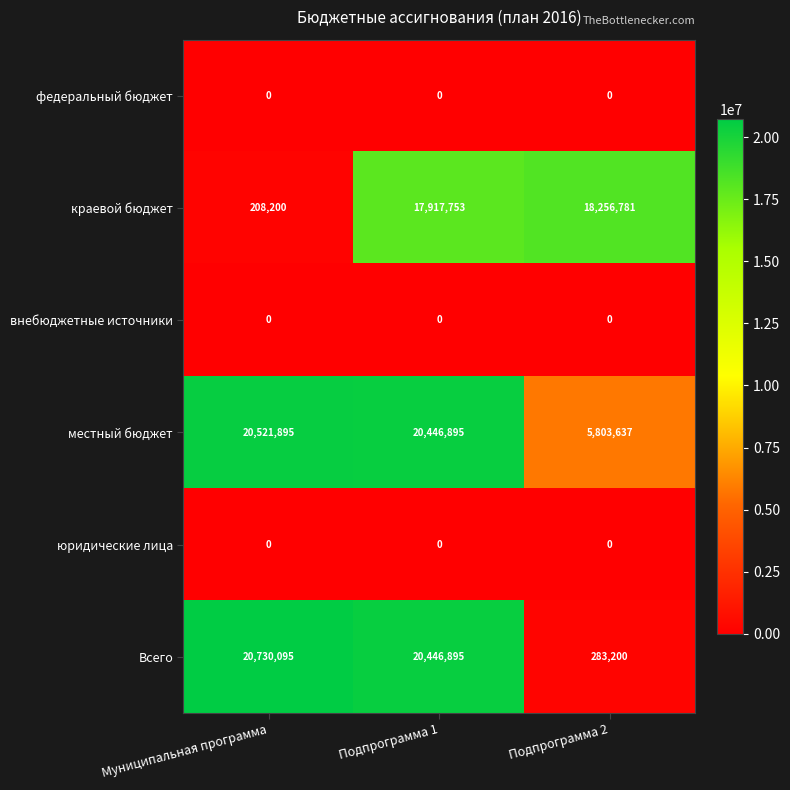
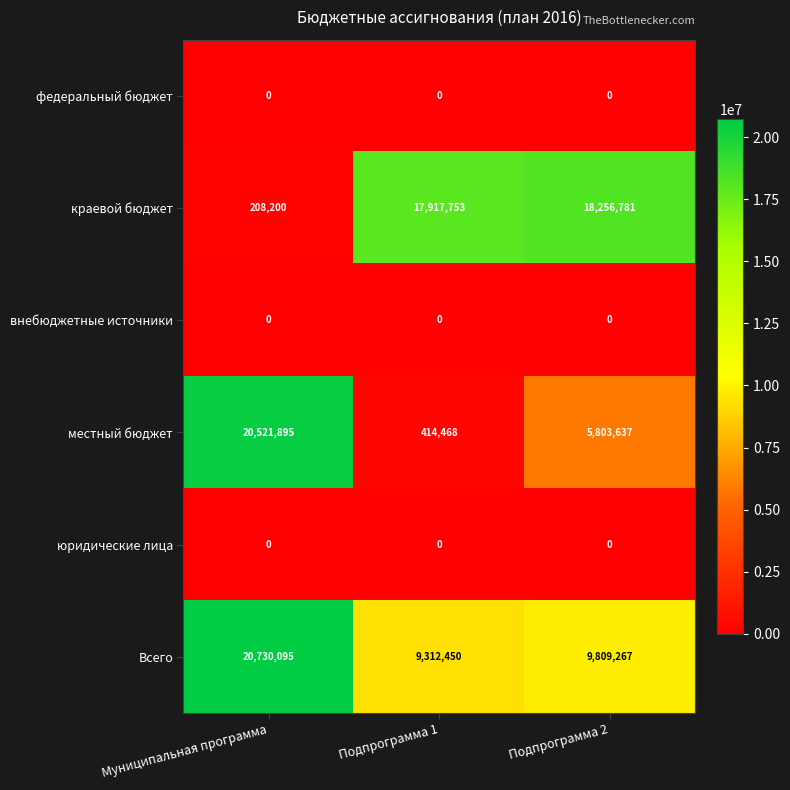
местный бюджет, Подпрограмма 1: 20,446,895 -> 414,468
Всего, Подпрограмма 1: 20,446,895 -> 9,312,450
Всего, Подпрограмма 2: 283,200 -> 9,809,267
